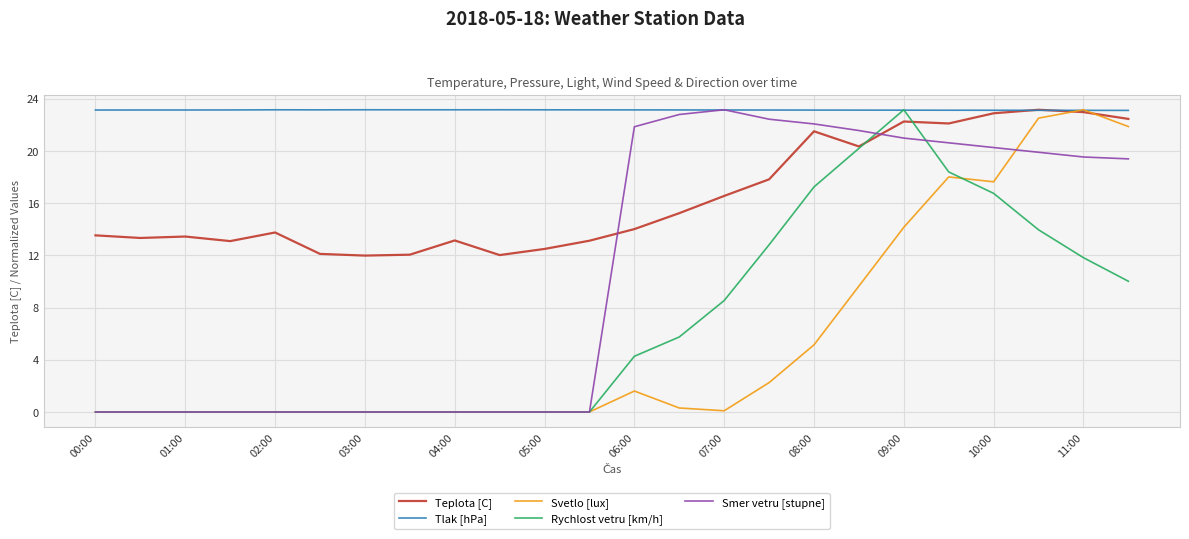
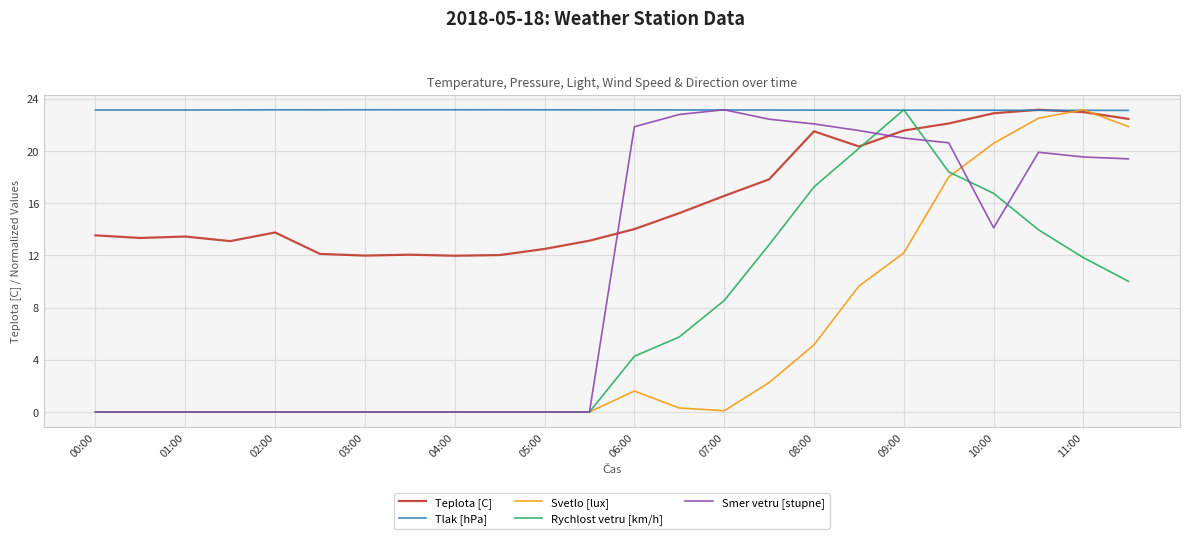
Teplota [C], 04:00: 13.1 -> 12.0
Teplota [C], 09:00: 22.3 -> 21.6
Svetlo [lux], 09:00: 14.1 -> 12.2
Svetlo [lux], 10:00: 17.6 -> 20.6
Smer vetru [stupne], 10:00: 20.3 -> 14.1
